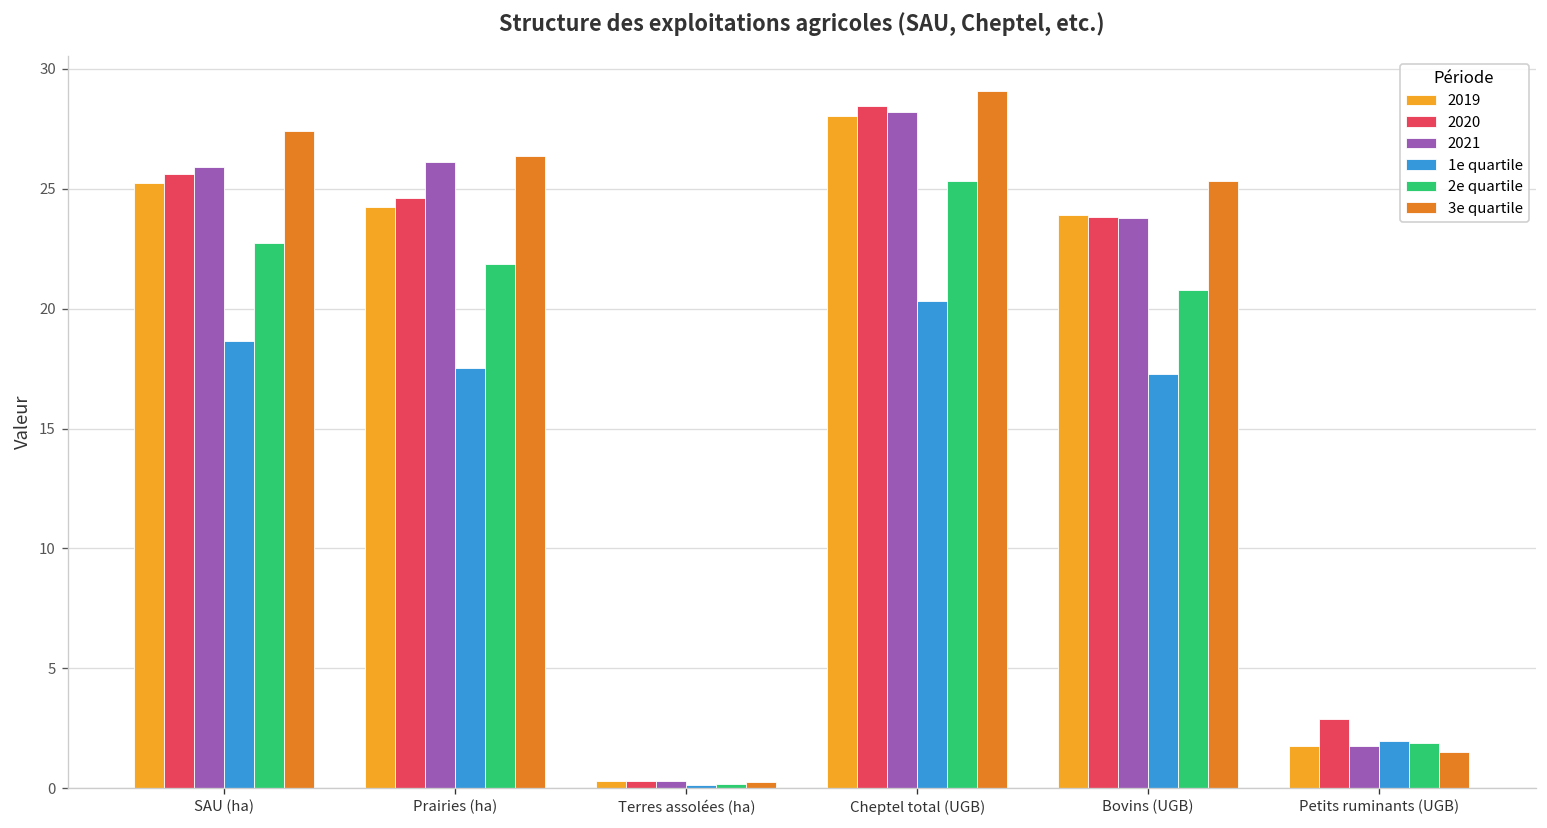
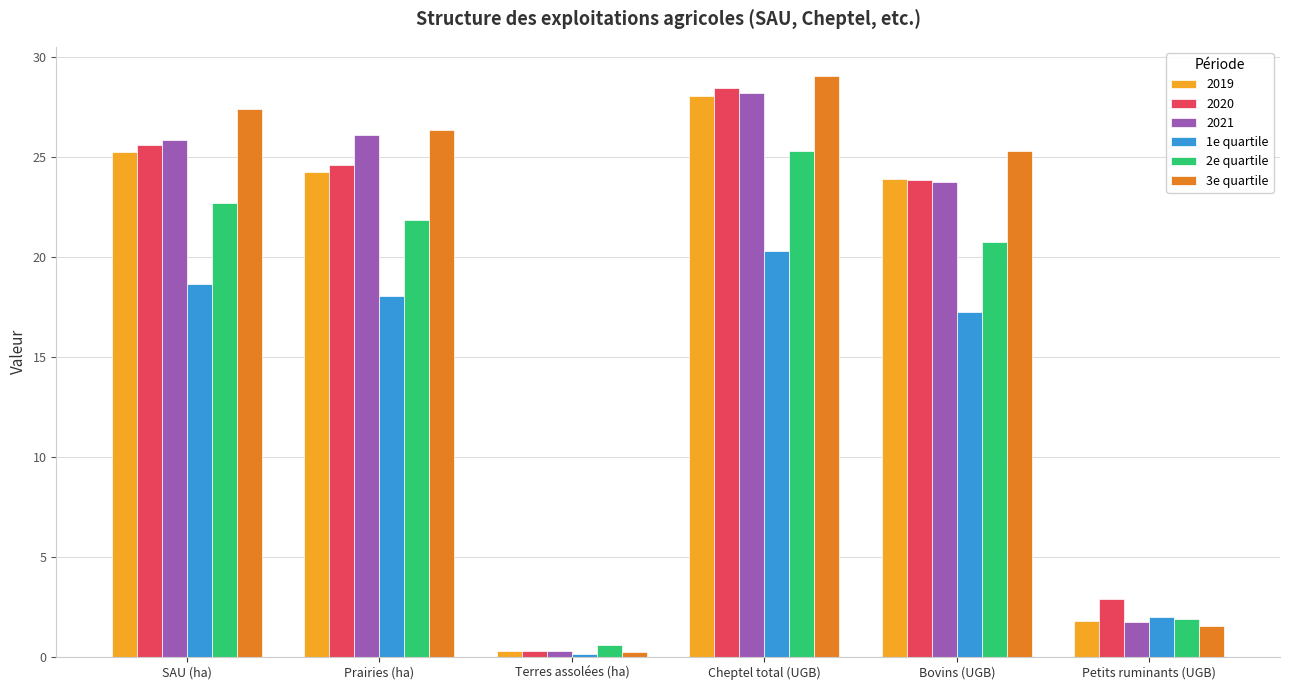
1e quartile, Prairies (ha): 17.5 -> 18.1
2e quartile, Terres assolées (ha): 0.2 -> 0.6
